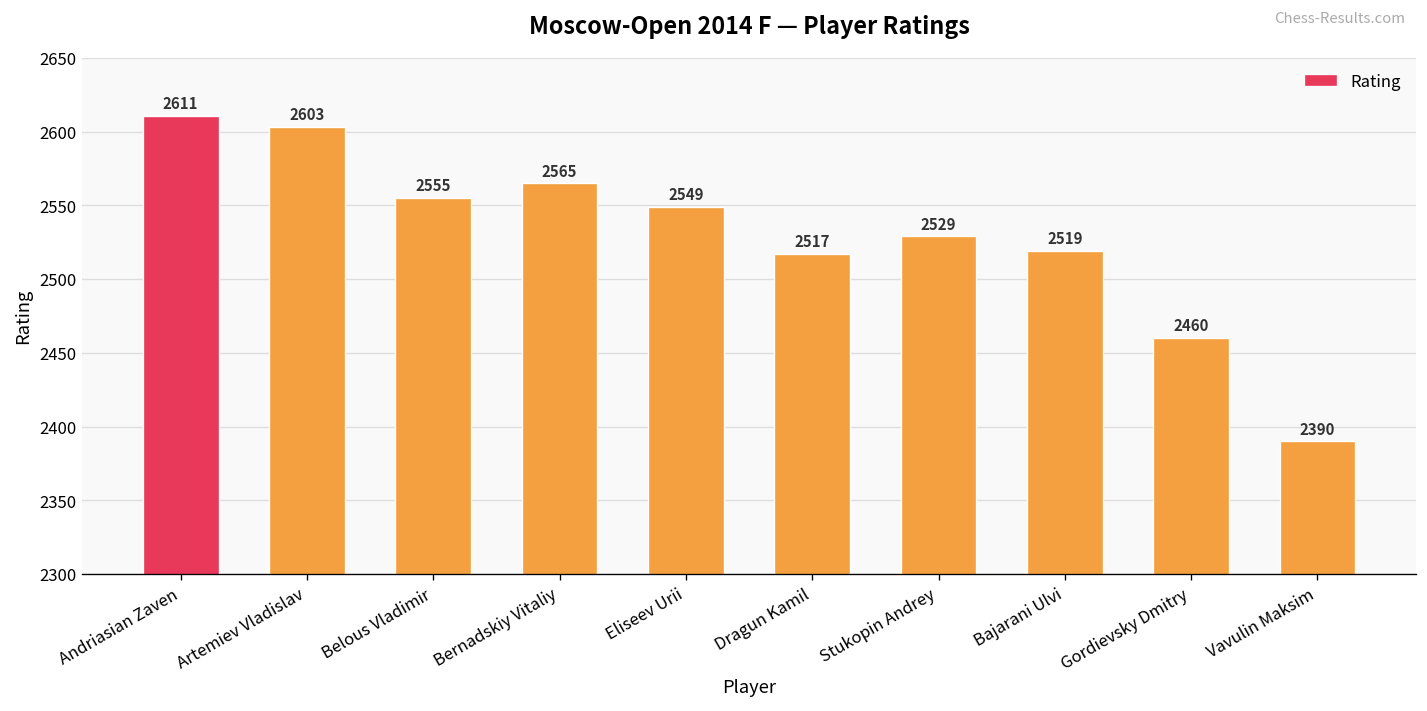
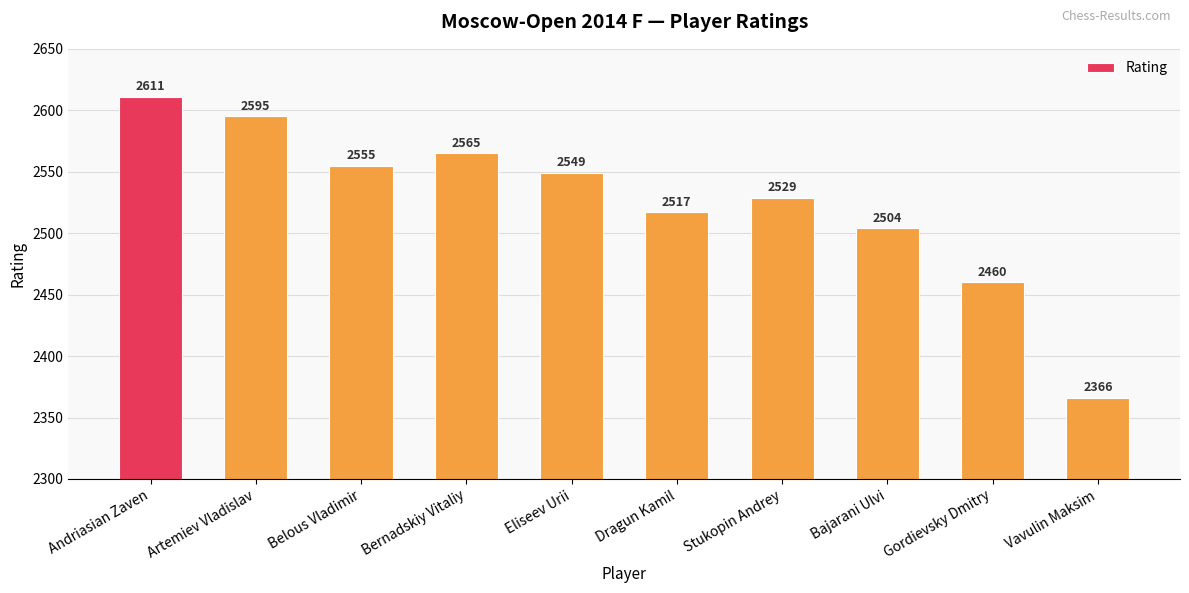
Artemiev Vladislav: 2603 -> 2595
Bajarani Ulvi: 2519 -> 2504
Vavulin Maksim: 2390 -> 2366
